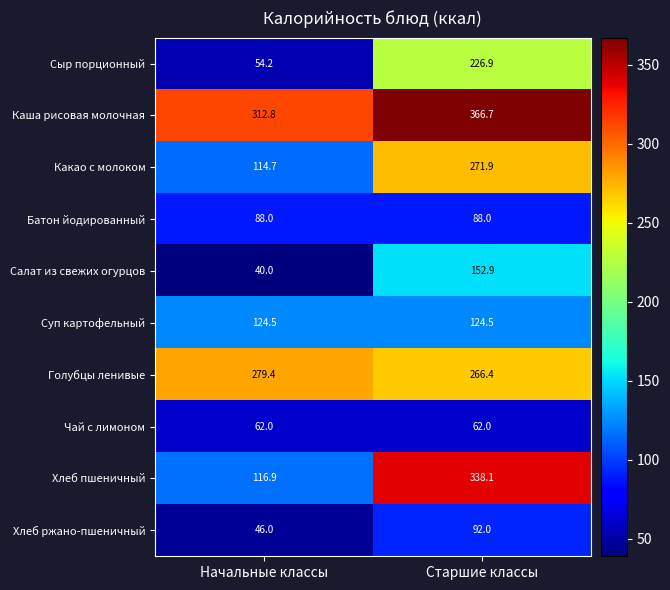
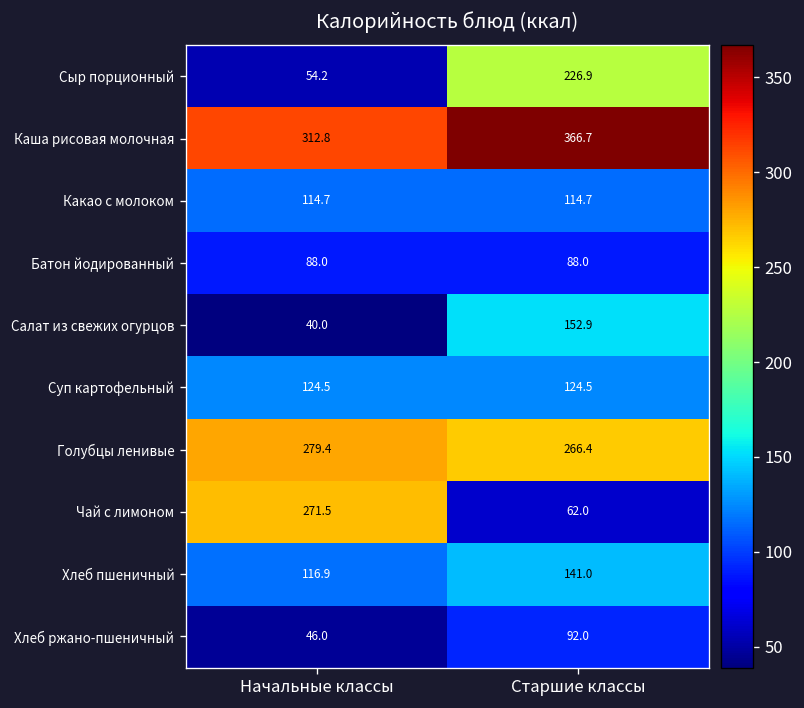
Какао с молоком, Старшие классы: 271.9 -> 114.7
Чай с лимоном, Начальные классы: 62.0 -> 271.5
Хлеб пшеничный, Старшие классы: 338.1 -> 141.0
